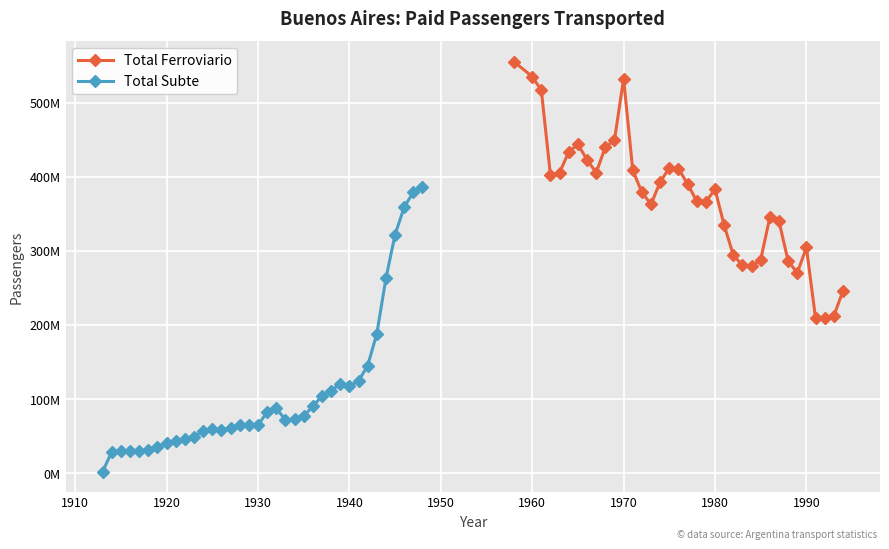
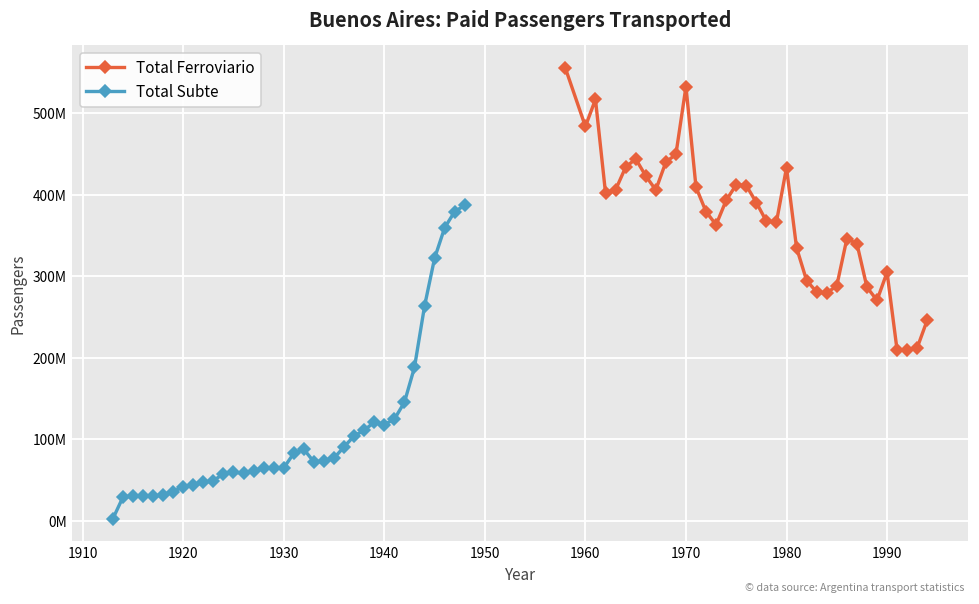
Total Ferroviario, 1960: 540000000 -> 480000000
Total Ferroviario, 1980: 380000000 -> 430000000
